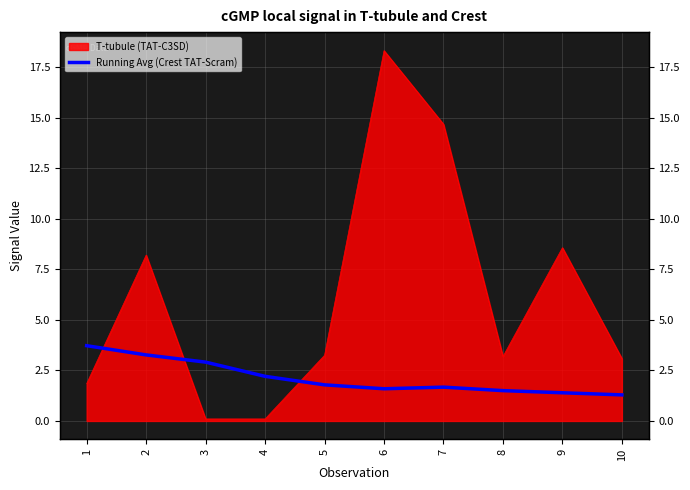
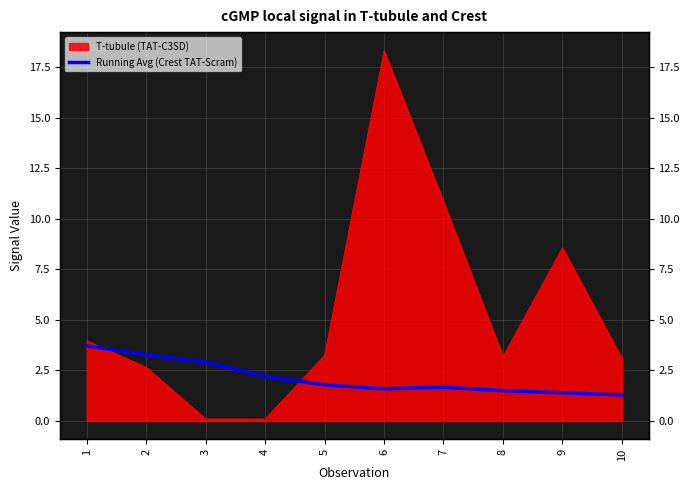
T-tubule (TAT-C3SD), 1: 1.8 -> 4.0
T-tubule (TAT-C3SD), 2: 8.2 -> 2.7
T-tubule (TAT-C3SD), 7: 14.7 -> 10.8
